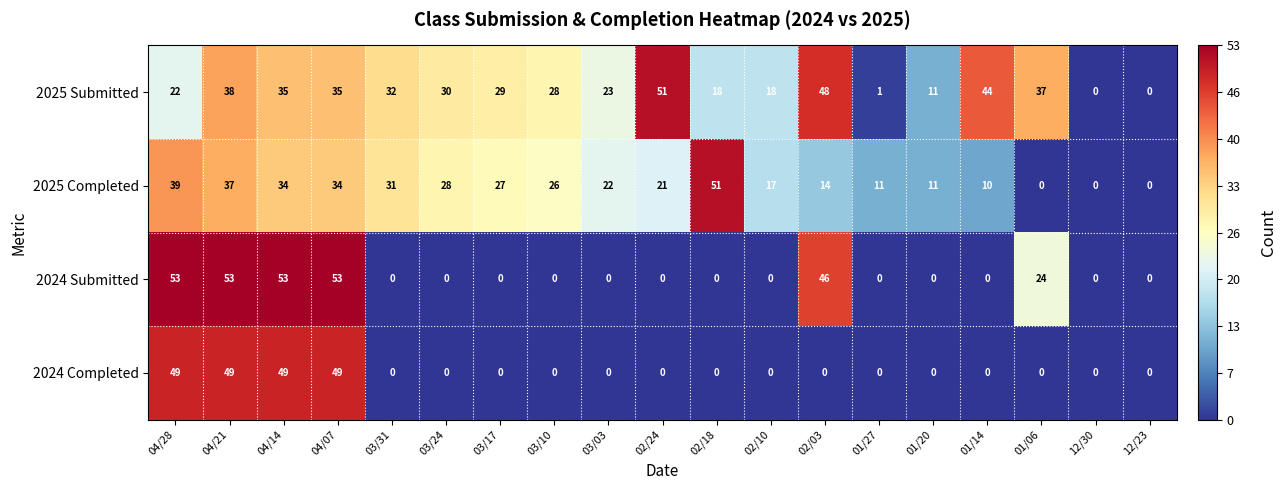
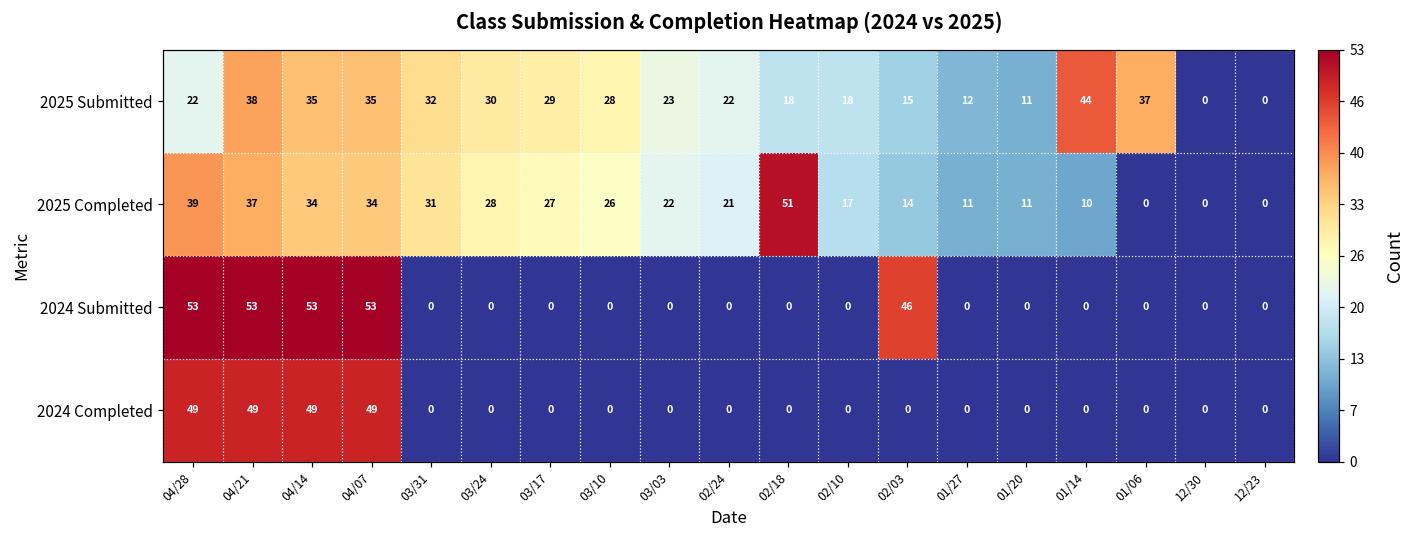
2025 Submitted, 02/24: 51 -> 22
2025 Submitted, 02/03: 48 -> 15
2025 Submitted, 01/27: 1 -> 12
2024 Submitted, 01/06: 24 -> 0
